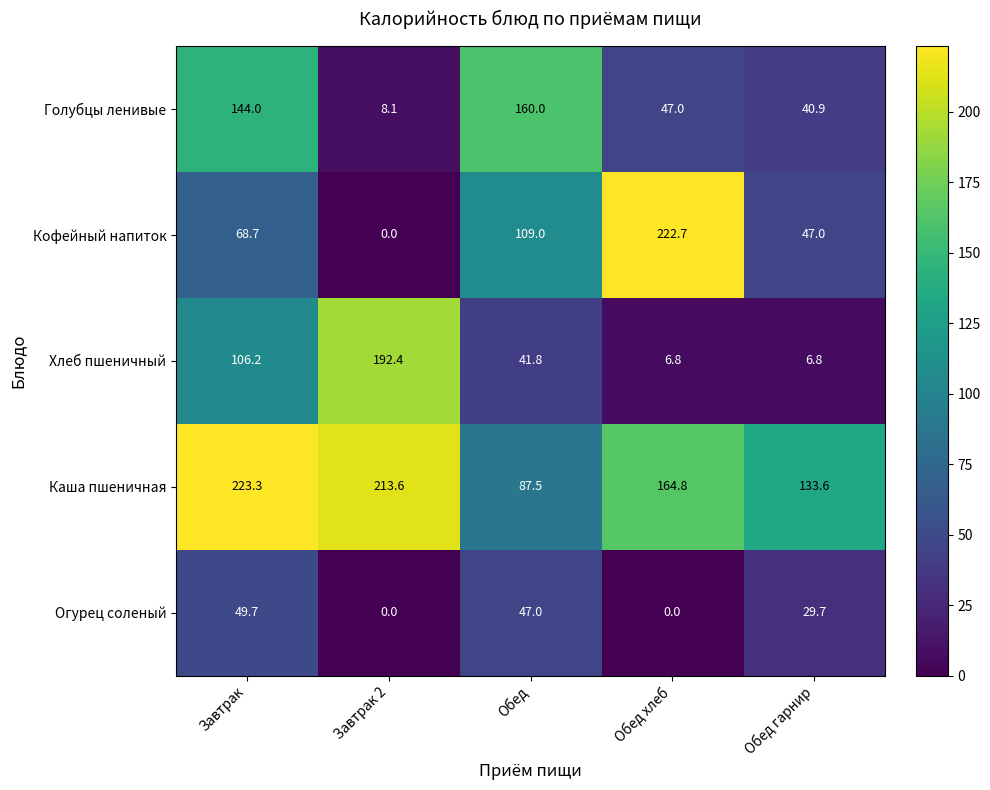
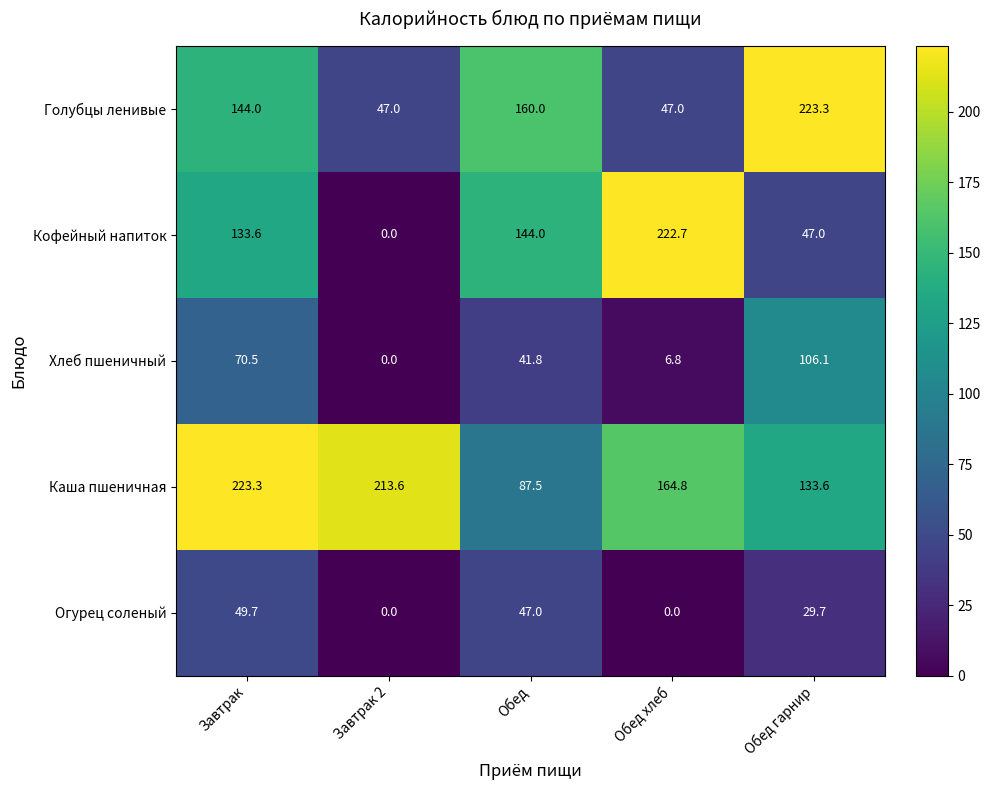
Голубцы ленивые, Завтрак 2: 8.1 -> 47.0
Голубцы ленивые, Обед гарнир: 40.9 -> 223.3
Кофейный напиток, Завтрак: 68.7 -> 133.6
Кофейный напиток, Обед: 109.0 -> 144.0
Хлеб пшеничный, Завтрак: 106.2 -> 70.5
Хлеб пшеничный, Завтрак 2: 192.4 -> 0.0
Хлеб пшеничный, Обед гарнир: 6.8 -> 106.1
